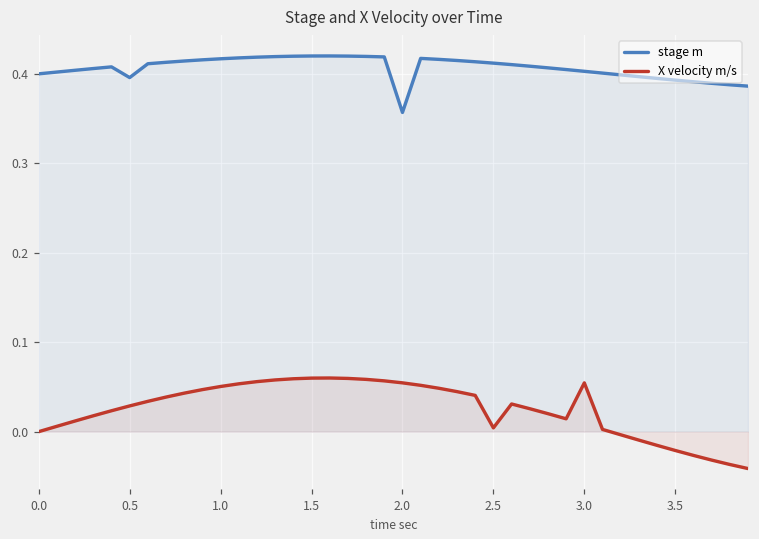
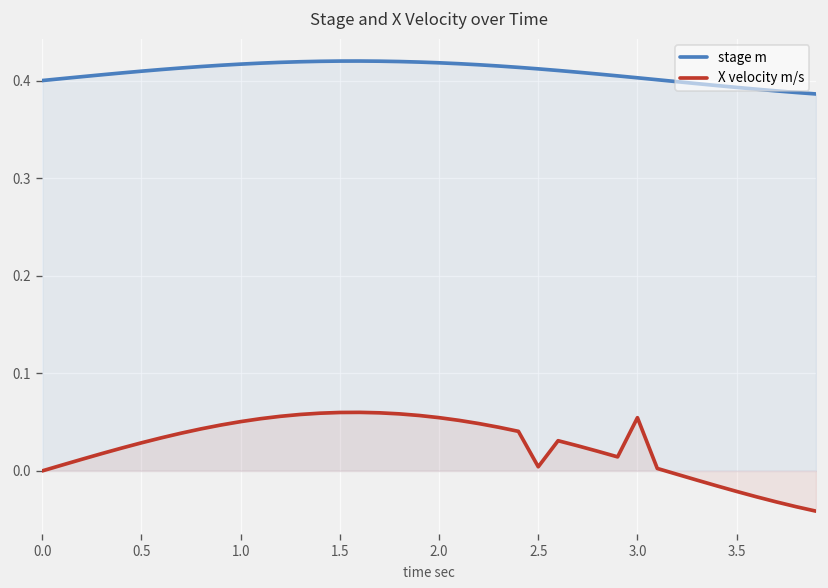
stage m, 0.5: 0.40 -> 0.41
stage m, 2.0: 0.36 -> 0.42
